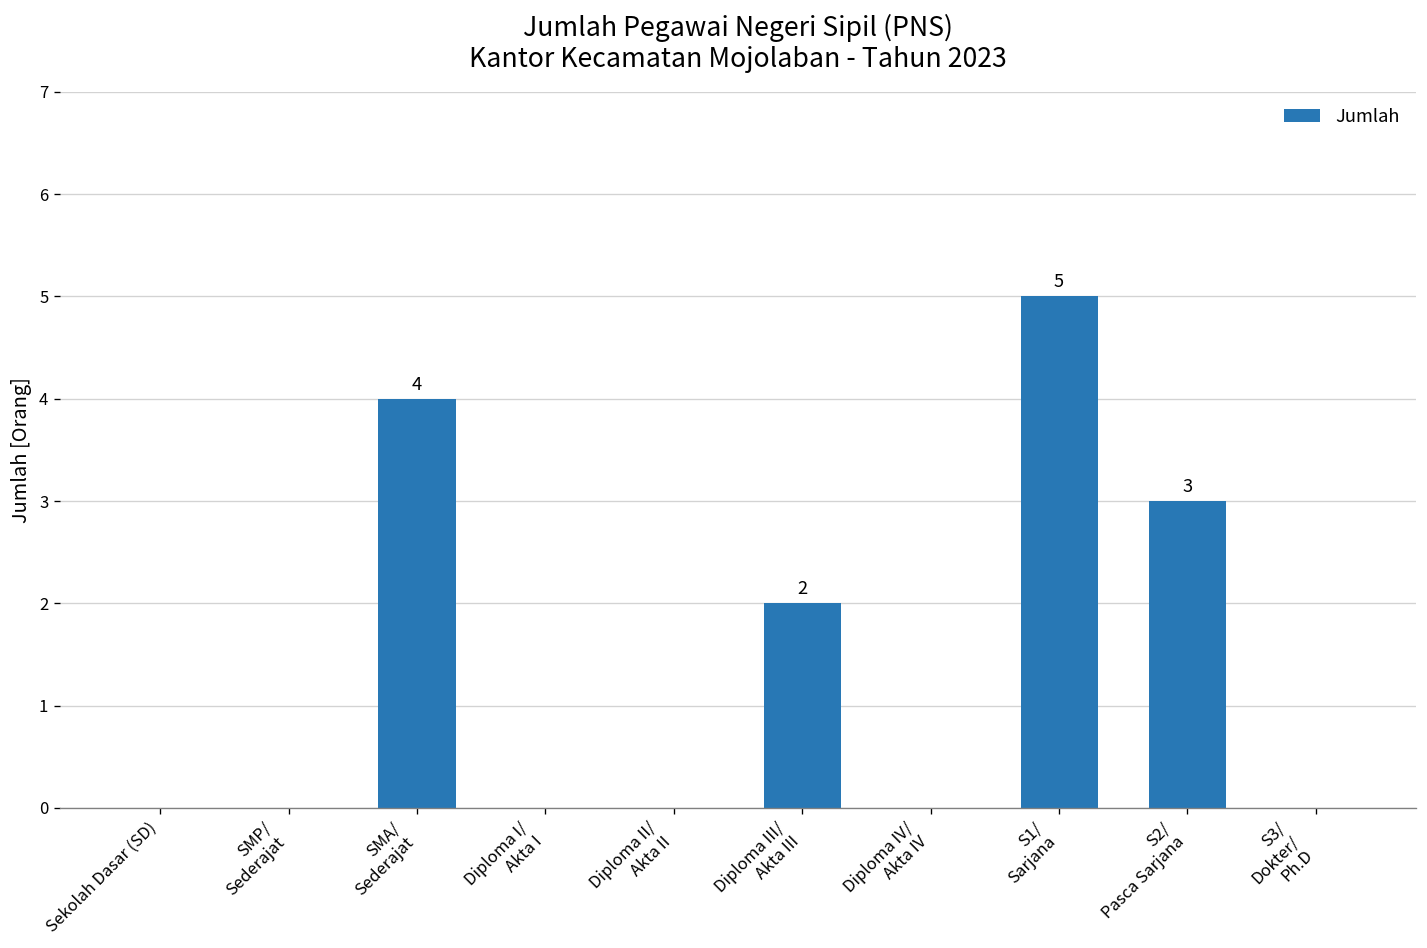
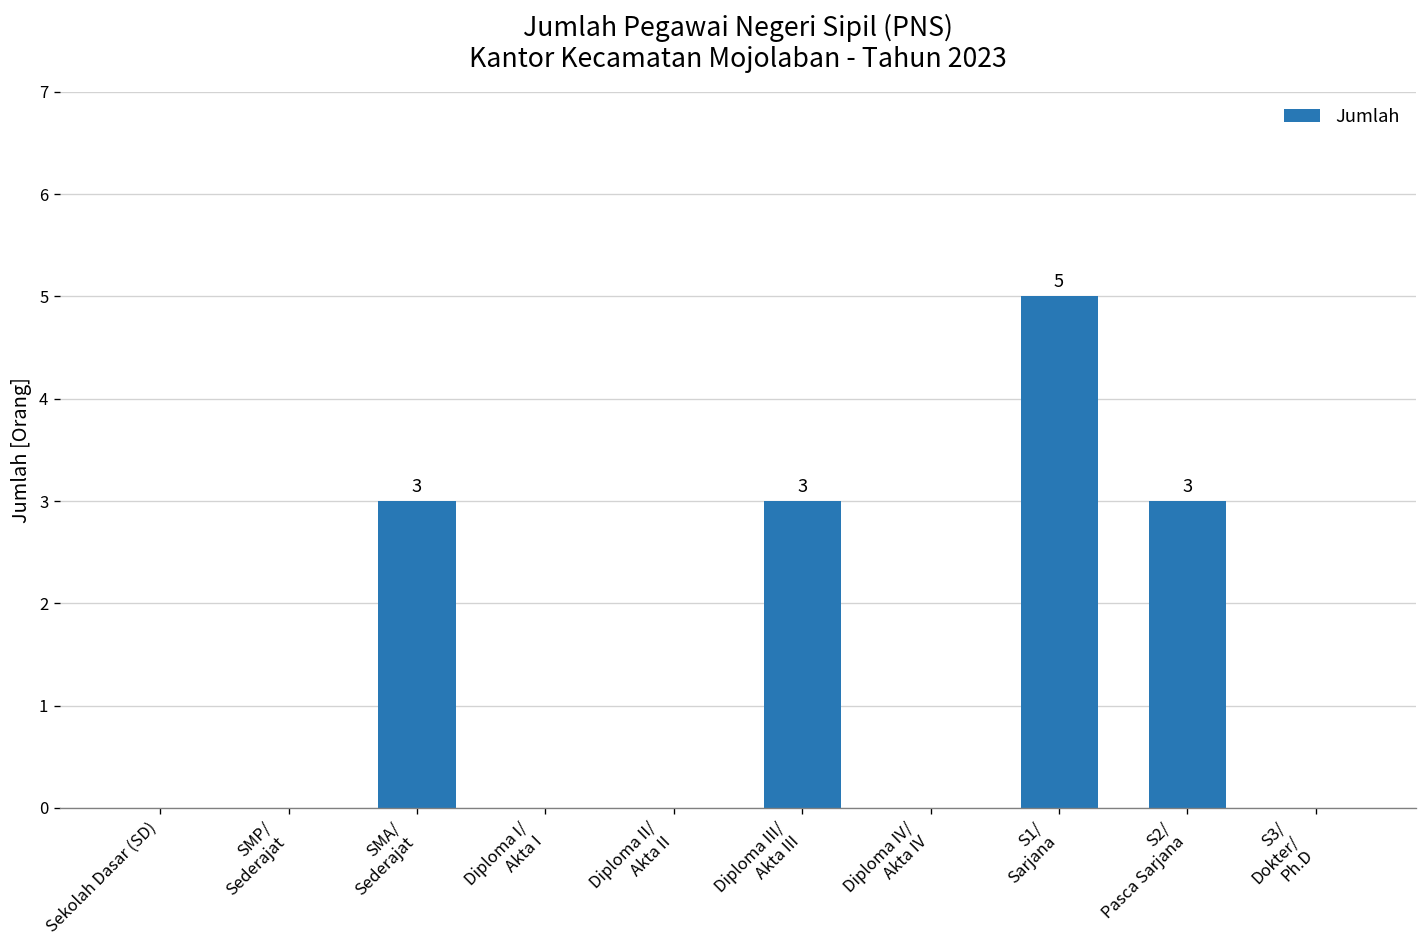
SMA/ Sederajat: 4 -> 3
Diploma III/ Akta III: 2 -> 3
